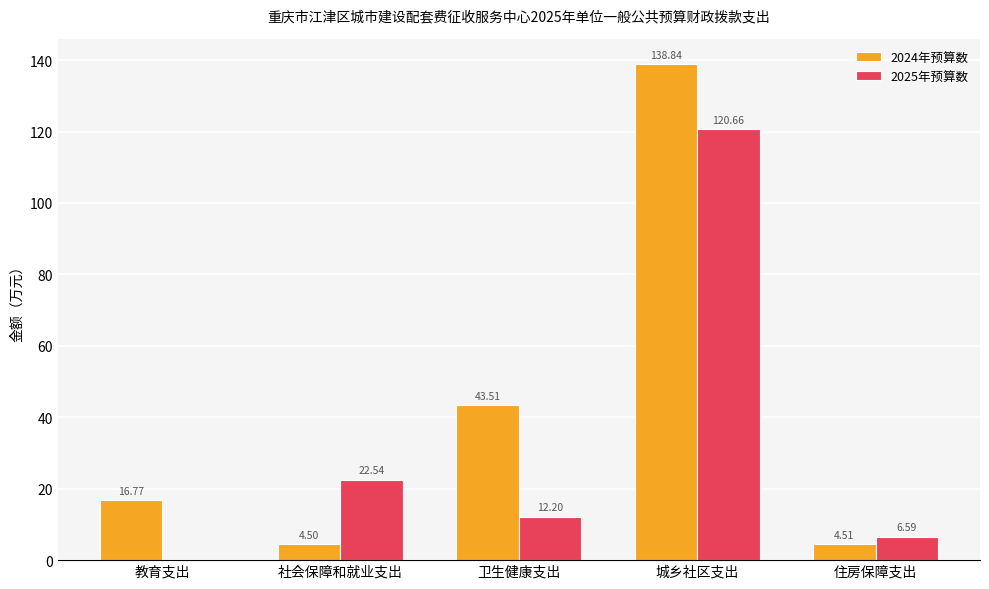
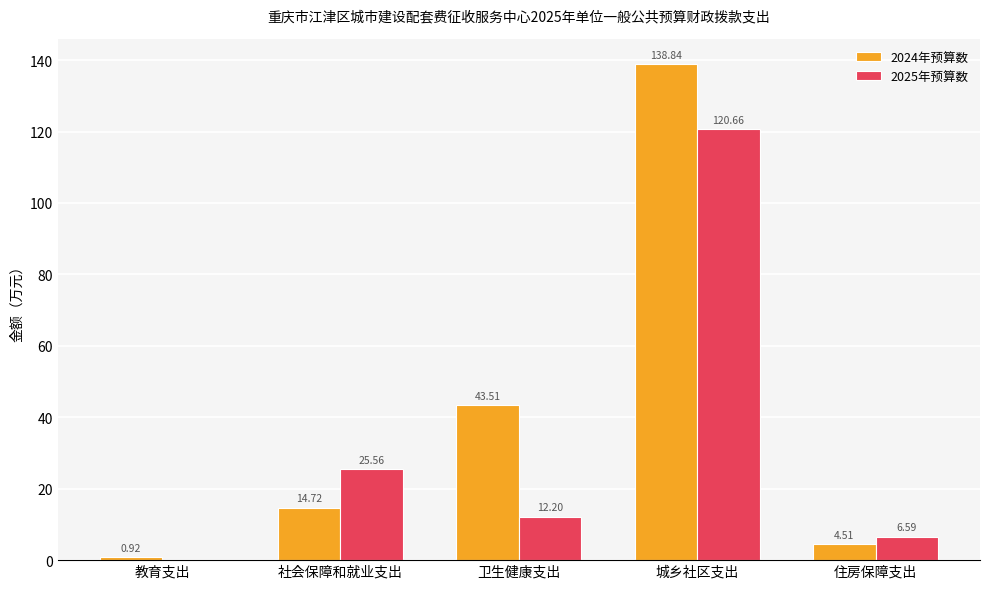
2024年预算数, 教育支出: 16.77 -> 0.92
2024年预算数, 社会保障和就业支出: 4.50 -> 14.72
2025年预算数, 社会保障和就业支出: 22.54 -> 25.56
